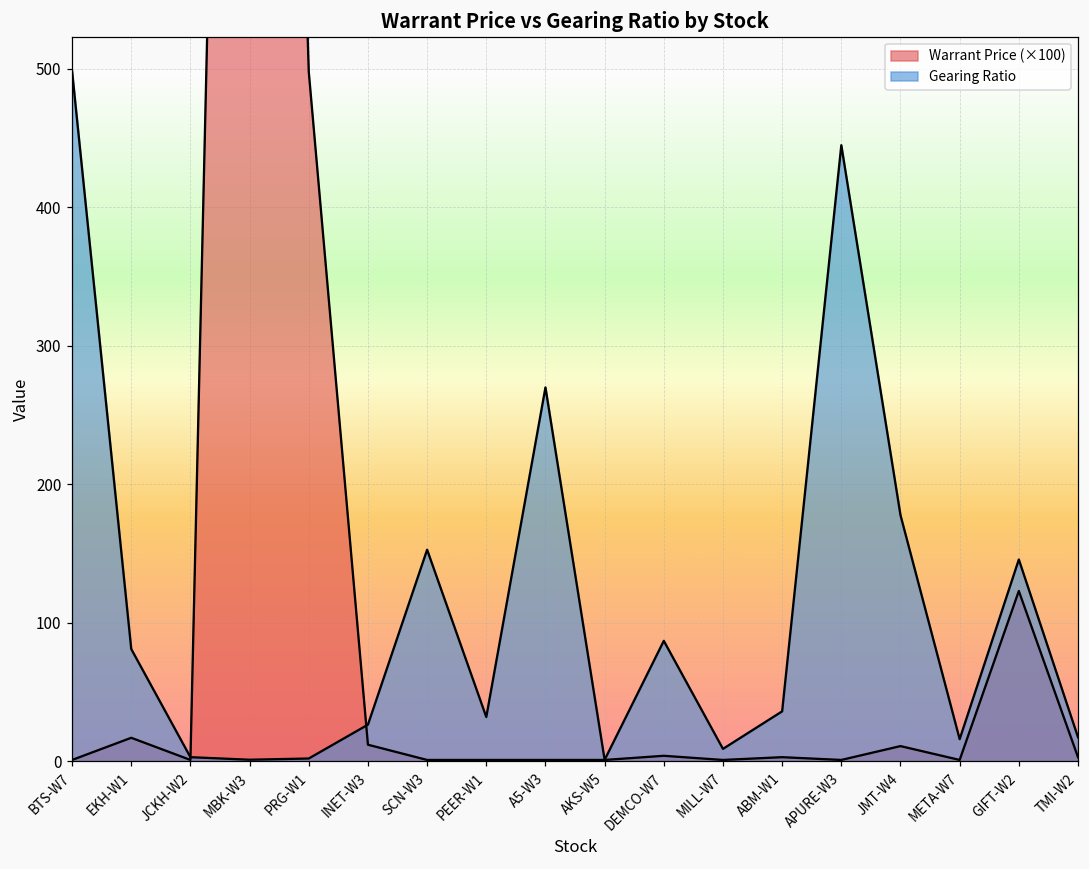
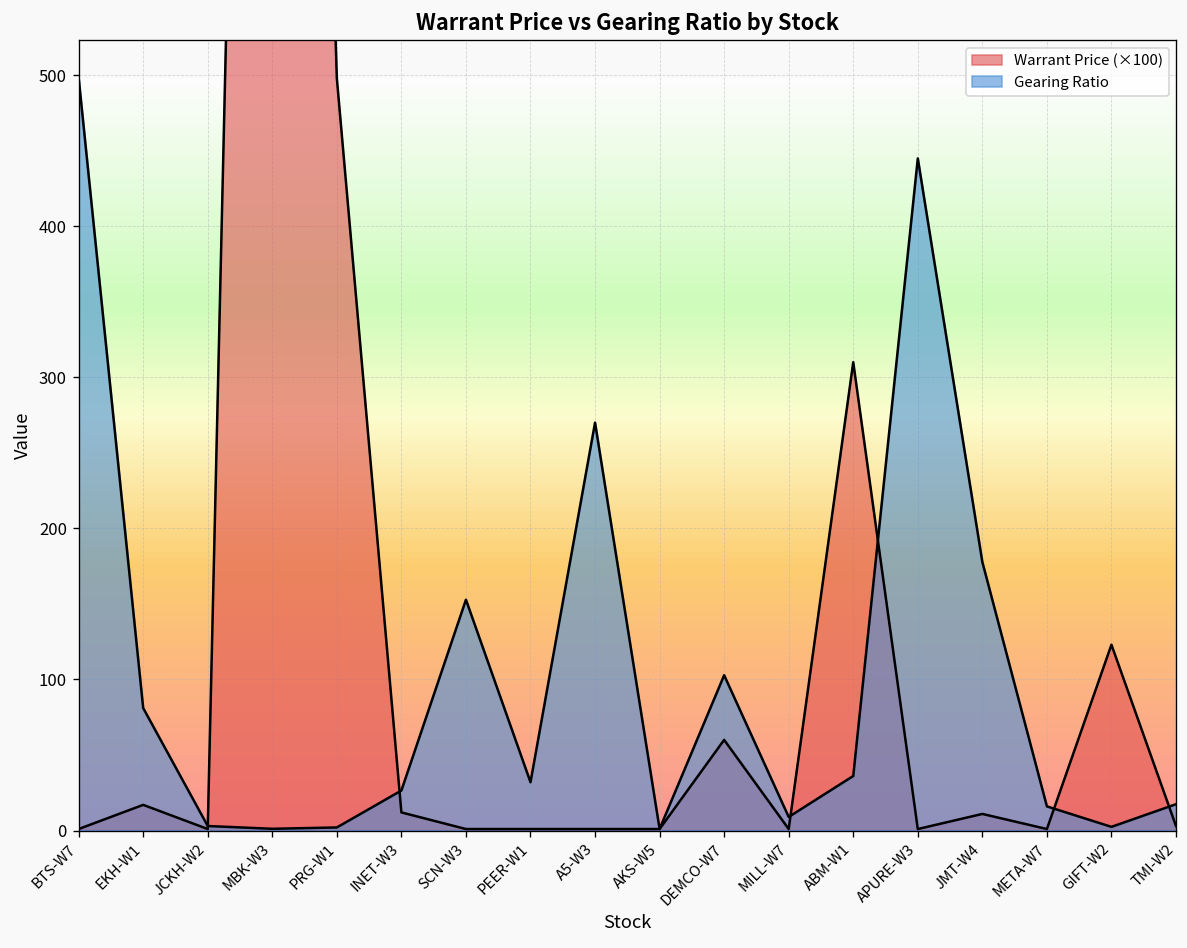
Warrant Price (×100), DEMCO-W7: 4 -> 60
Gearing Ratio, DEMCO-W7: 87 -> 103
Warrant Price (×100), ABM-W1: 3 -> 310
Gearing Ratio, GIFT-W2: 146 -> 2
